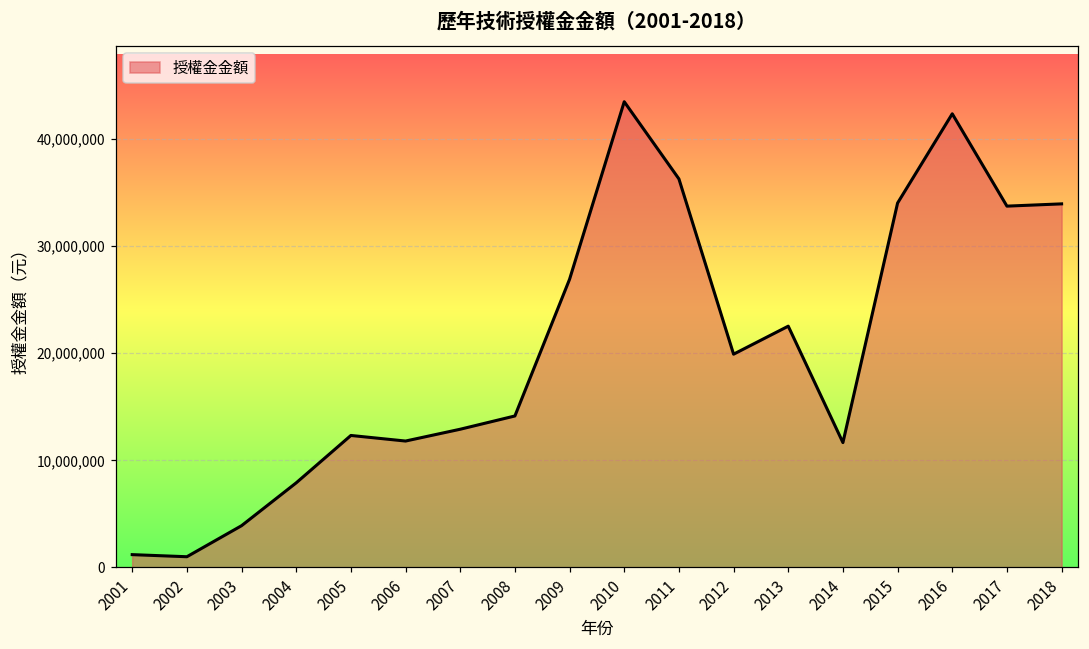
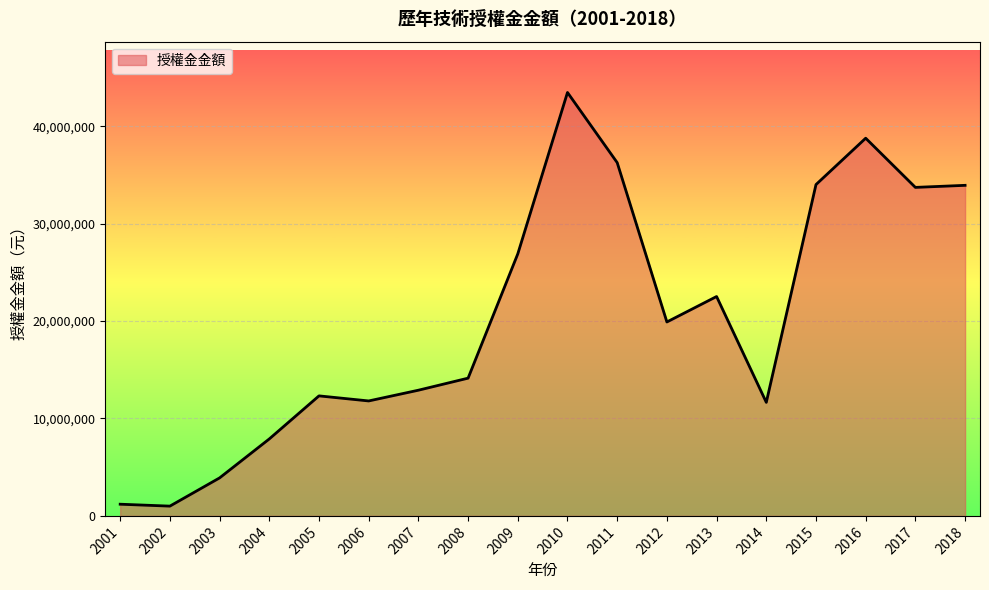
2016: 42,000,000 -> 39,000,000
